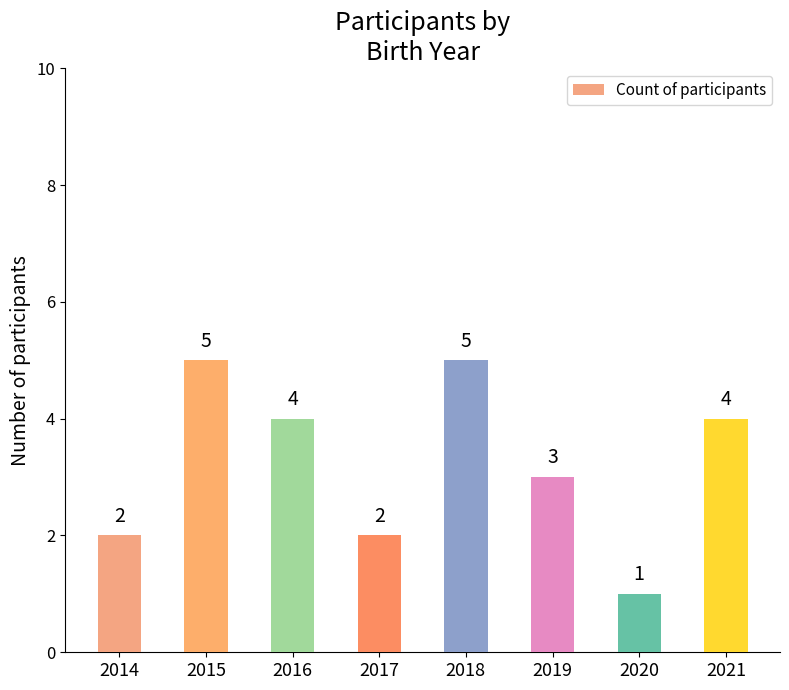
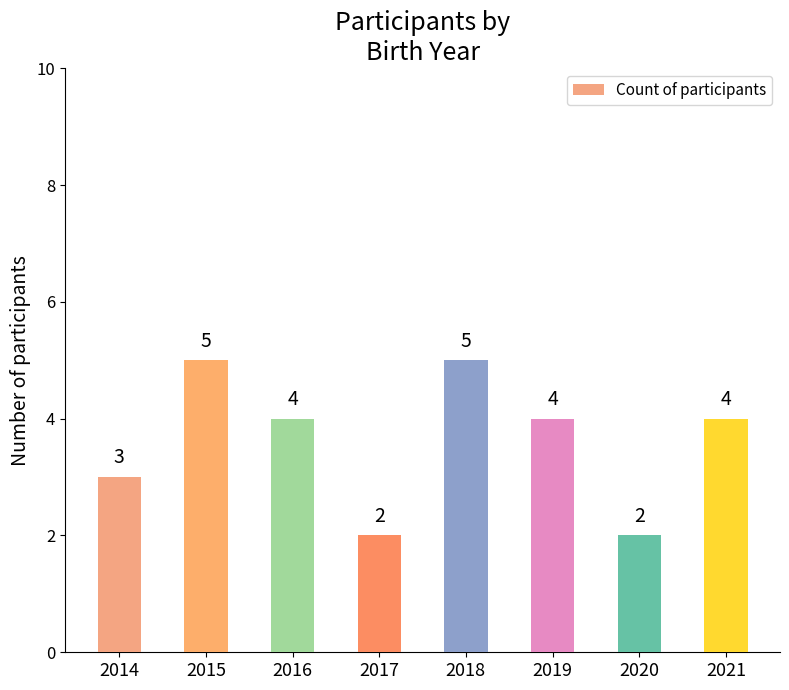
2014: 2 -> 3
2019: 3 -> 4
2020: 1 -> 2
